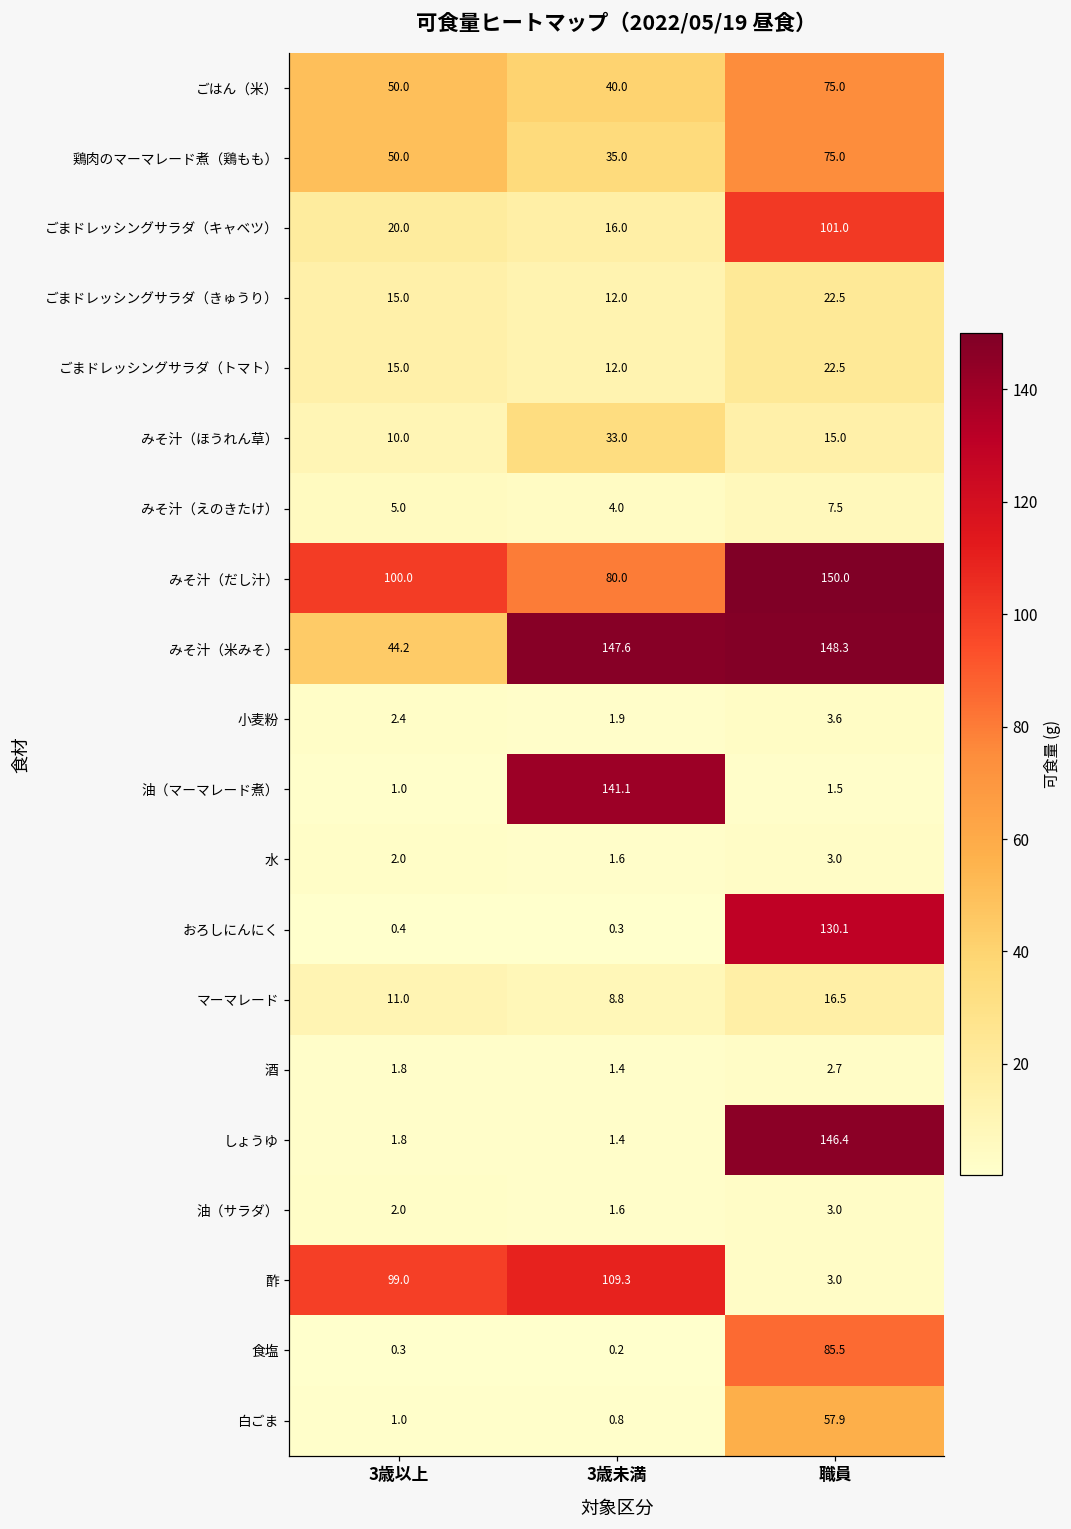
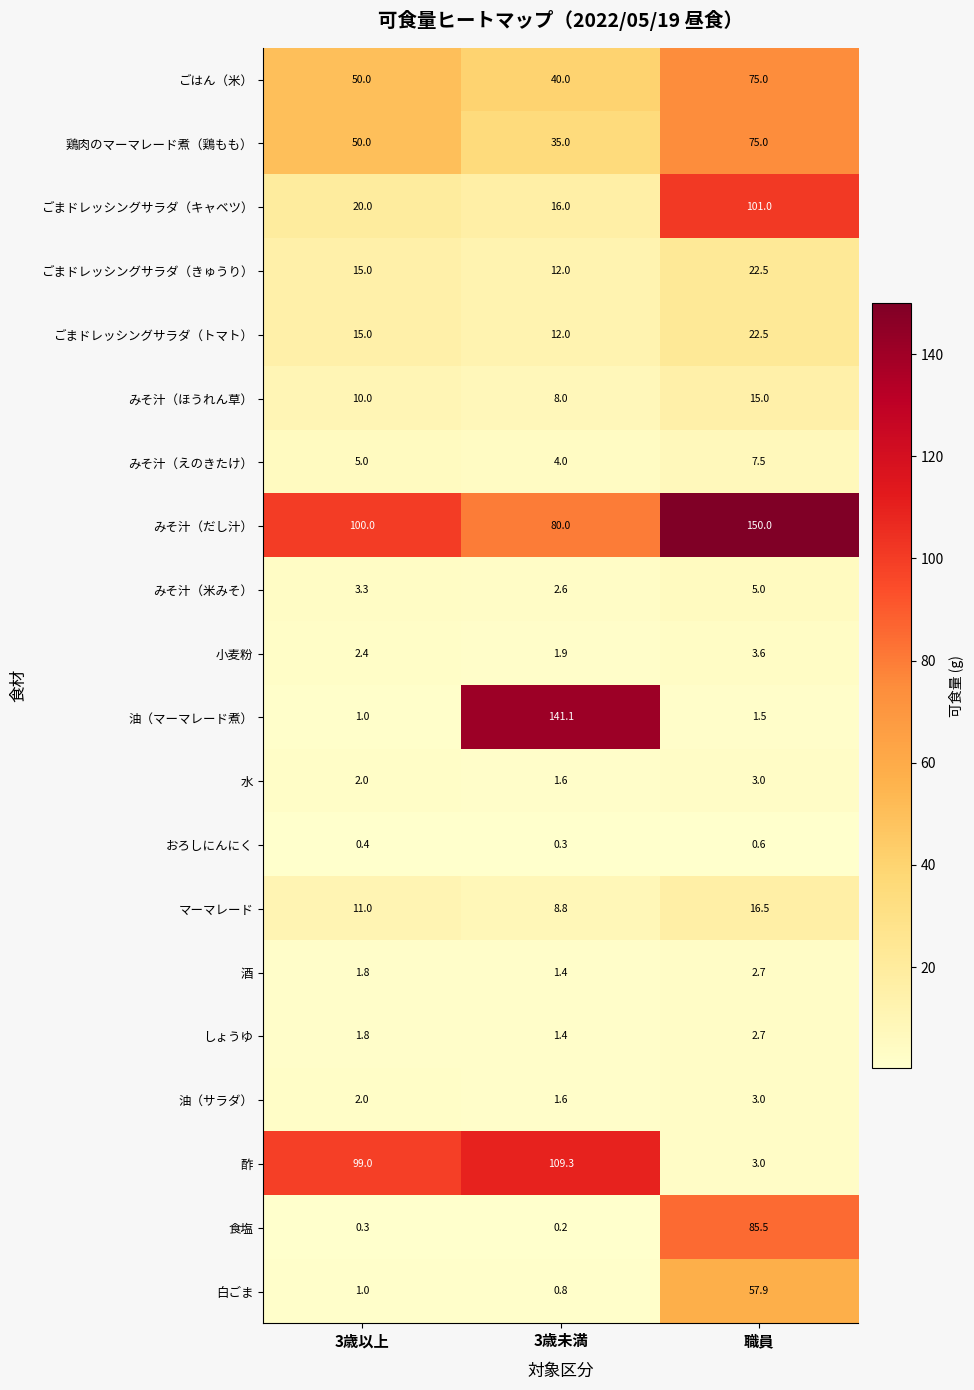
みそ汁（ほうれん草）, 3歳未満: 33.0 -> 8.0
みそ汁（米みそ）, 3歳以上: 44.2 -> 3.3
みそ汁（米みそ）, 3歳未満: 147.6 -> 2.6
みそ汁（米みそ）, 職員: 148.3 -> 5.0
おろしにんにく, 職員: 130.1 -> 0.6
しょうゆ, 職員: 146.4 -> 2.7
